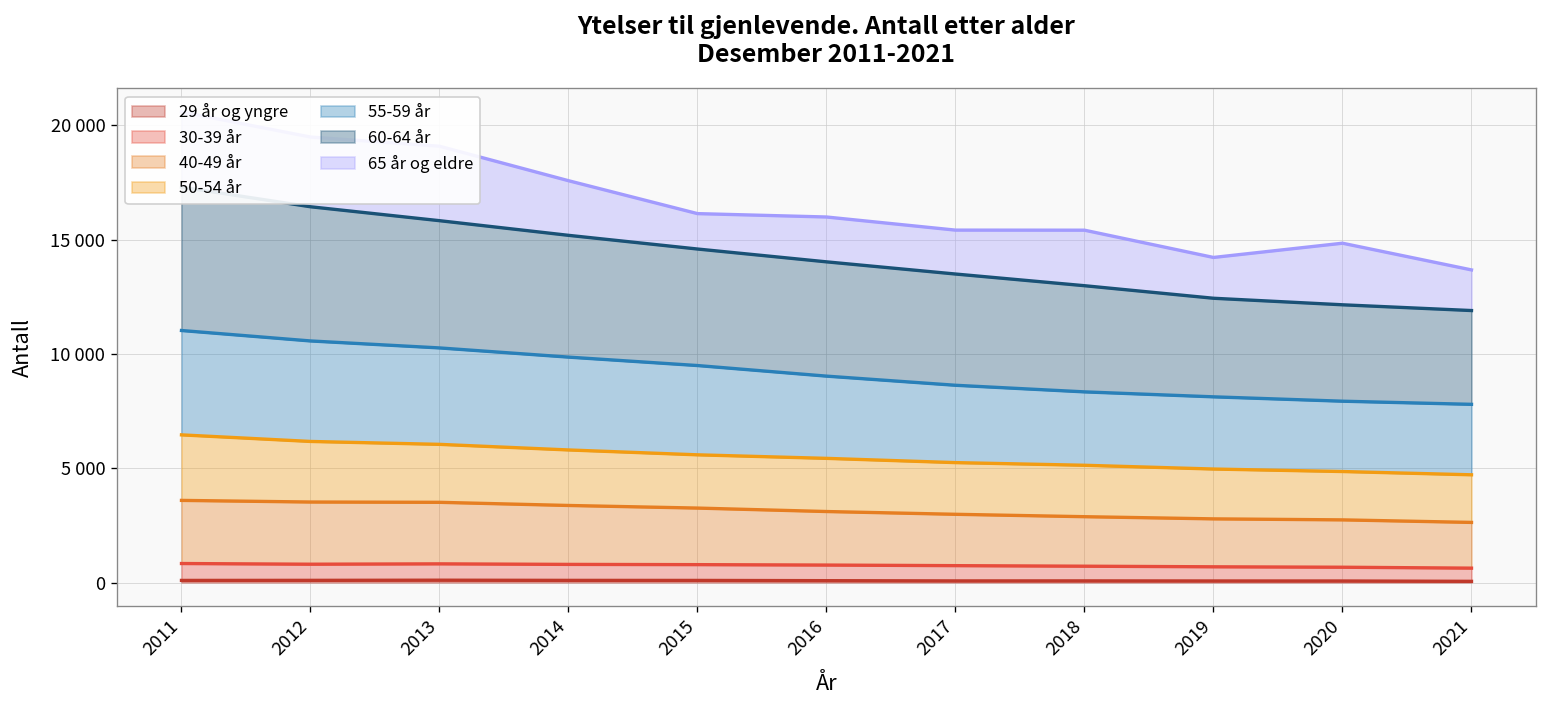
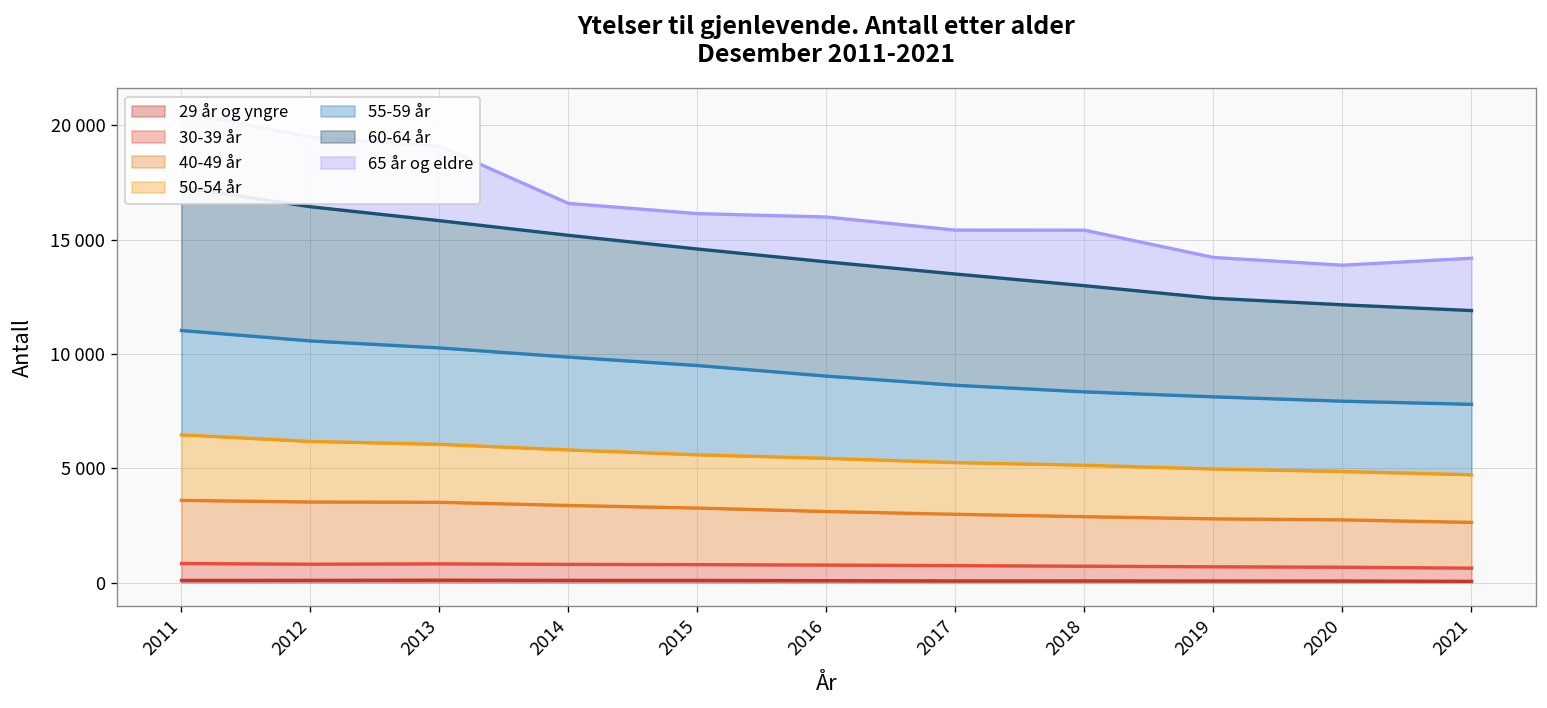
65 år og eldre, 2014: 2400 -> 1400
65 år og eldre, 2020: 2700 -> 1700
65 år og eldre, 2021: 1800 -> 2300
